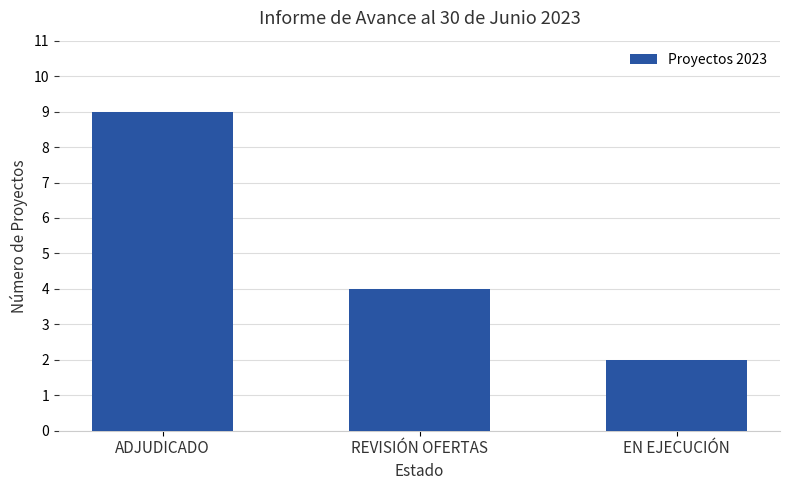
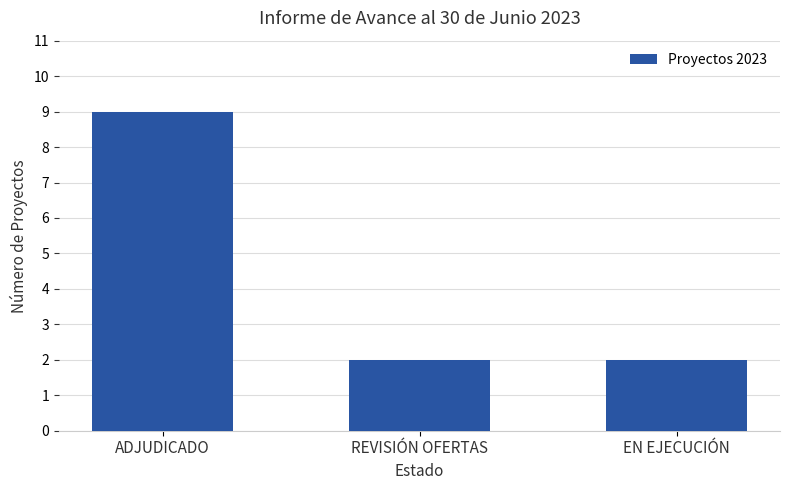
REVISIÓN OFERTAS: 4 -> 2
